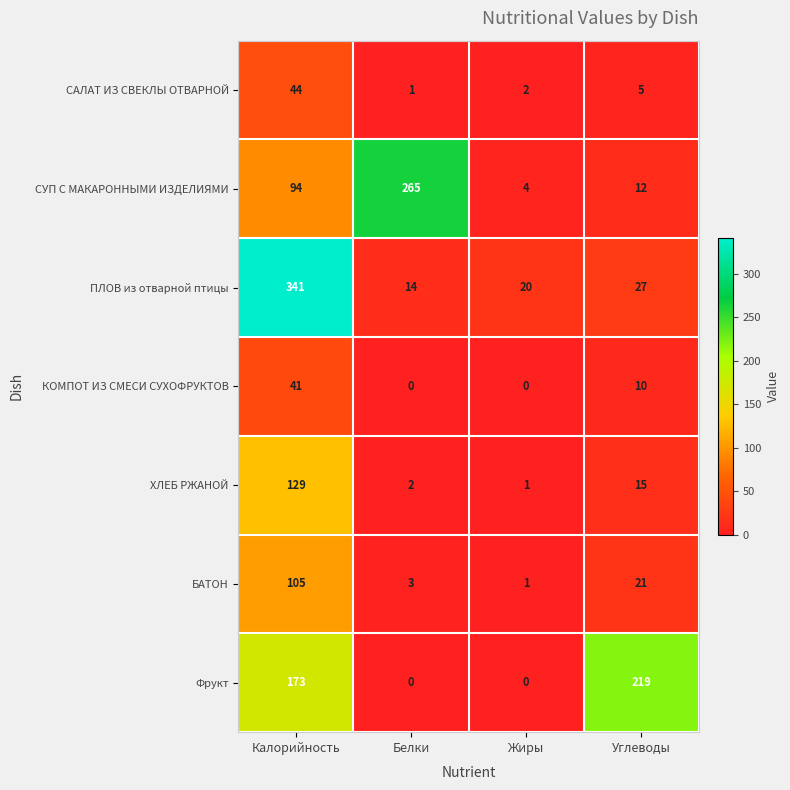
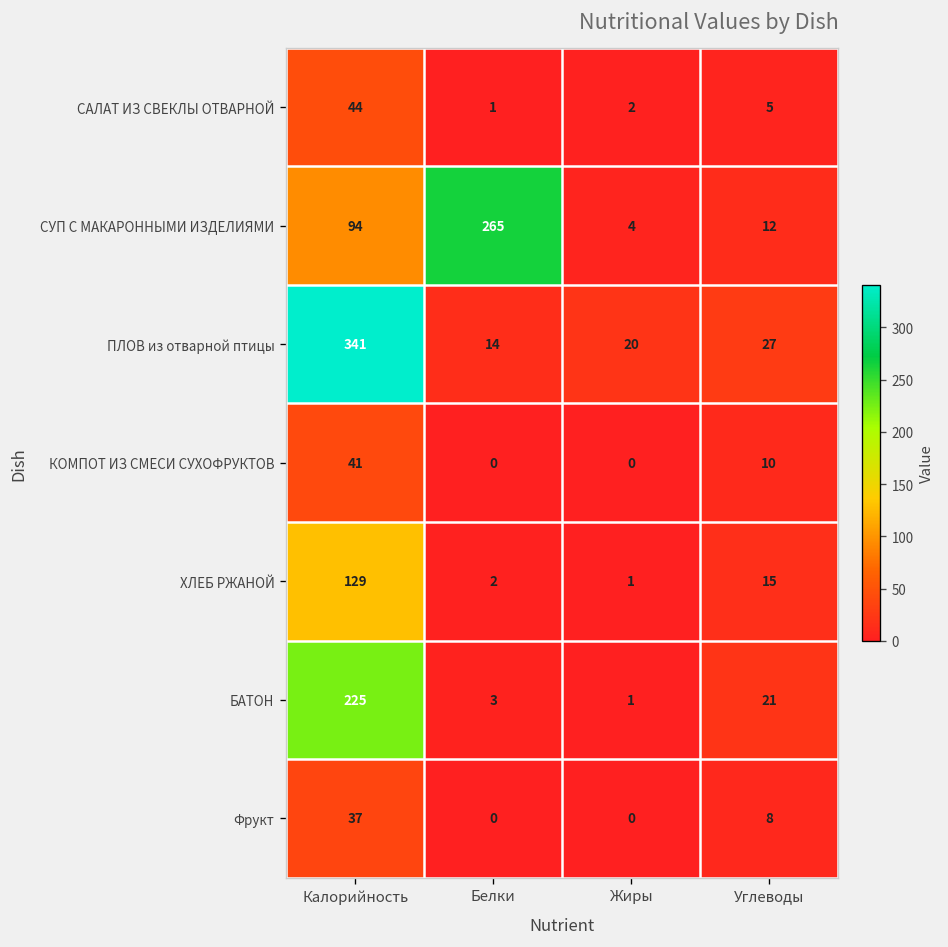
БАТОН, Калорийность: 105 -> 225
Фрукт, Калорийность: 173 -> 37
Фрукт, Углеводы: 219 -> 8
